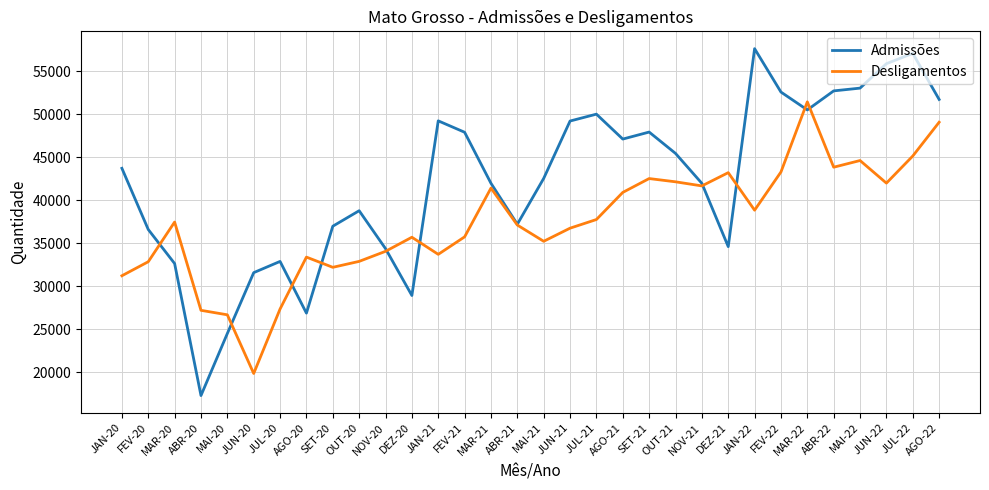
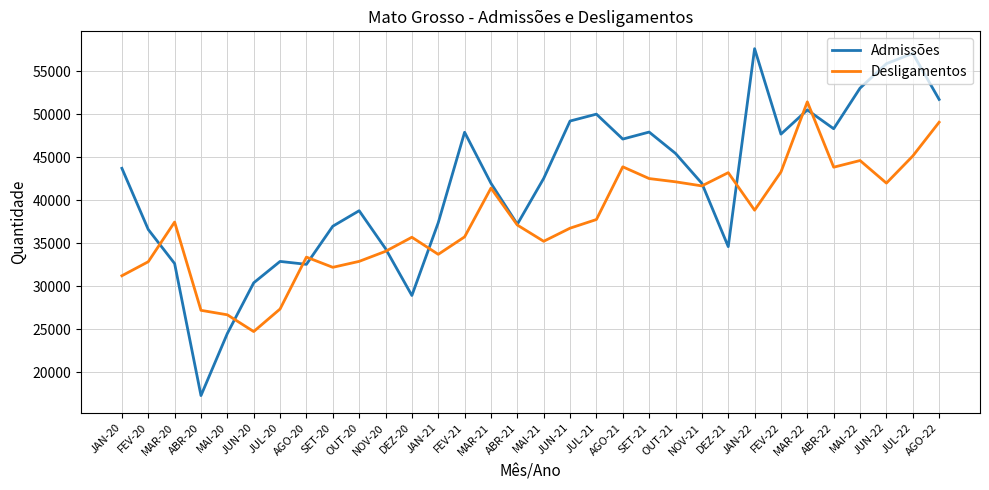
Admissões, JUN-20: 32000 -> 30000
Desligamentos, JUN-20: 20000 -> 25000
Admissões, AGO-20: 27000 -> 33000
Admissões, JAN-21: 49000 -> 37000
Desligamentos, AGO-21: 41000 -> 44000
Admissões, FEV-22: 53000 -> 48000
Admissões, ABR-22: 53000 -> 48000
